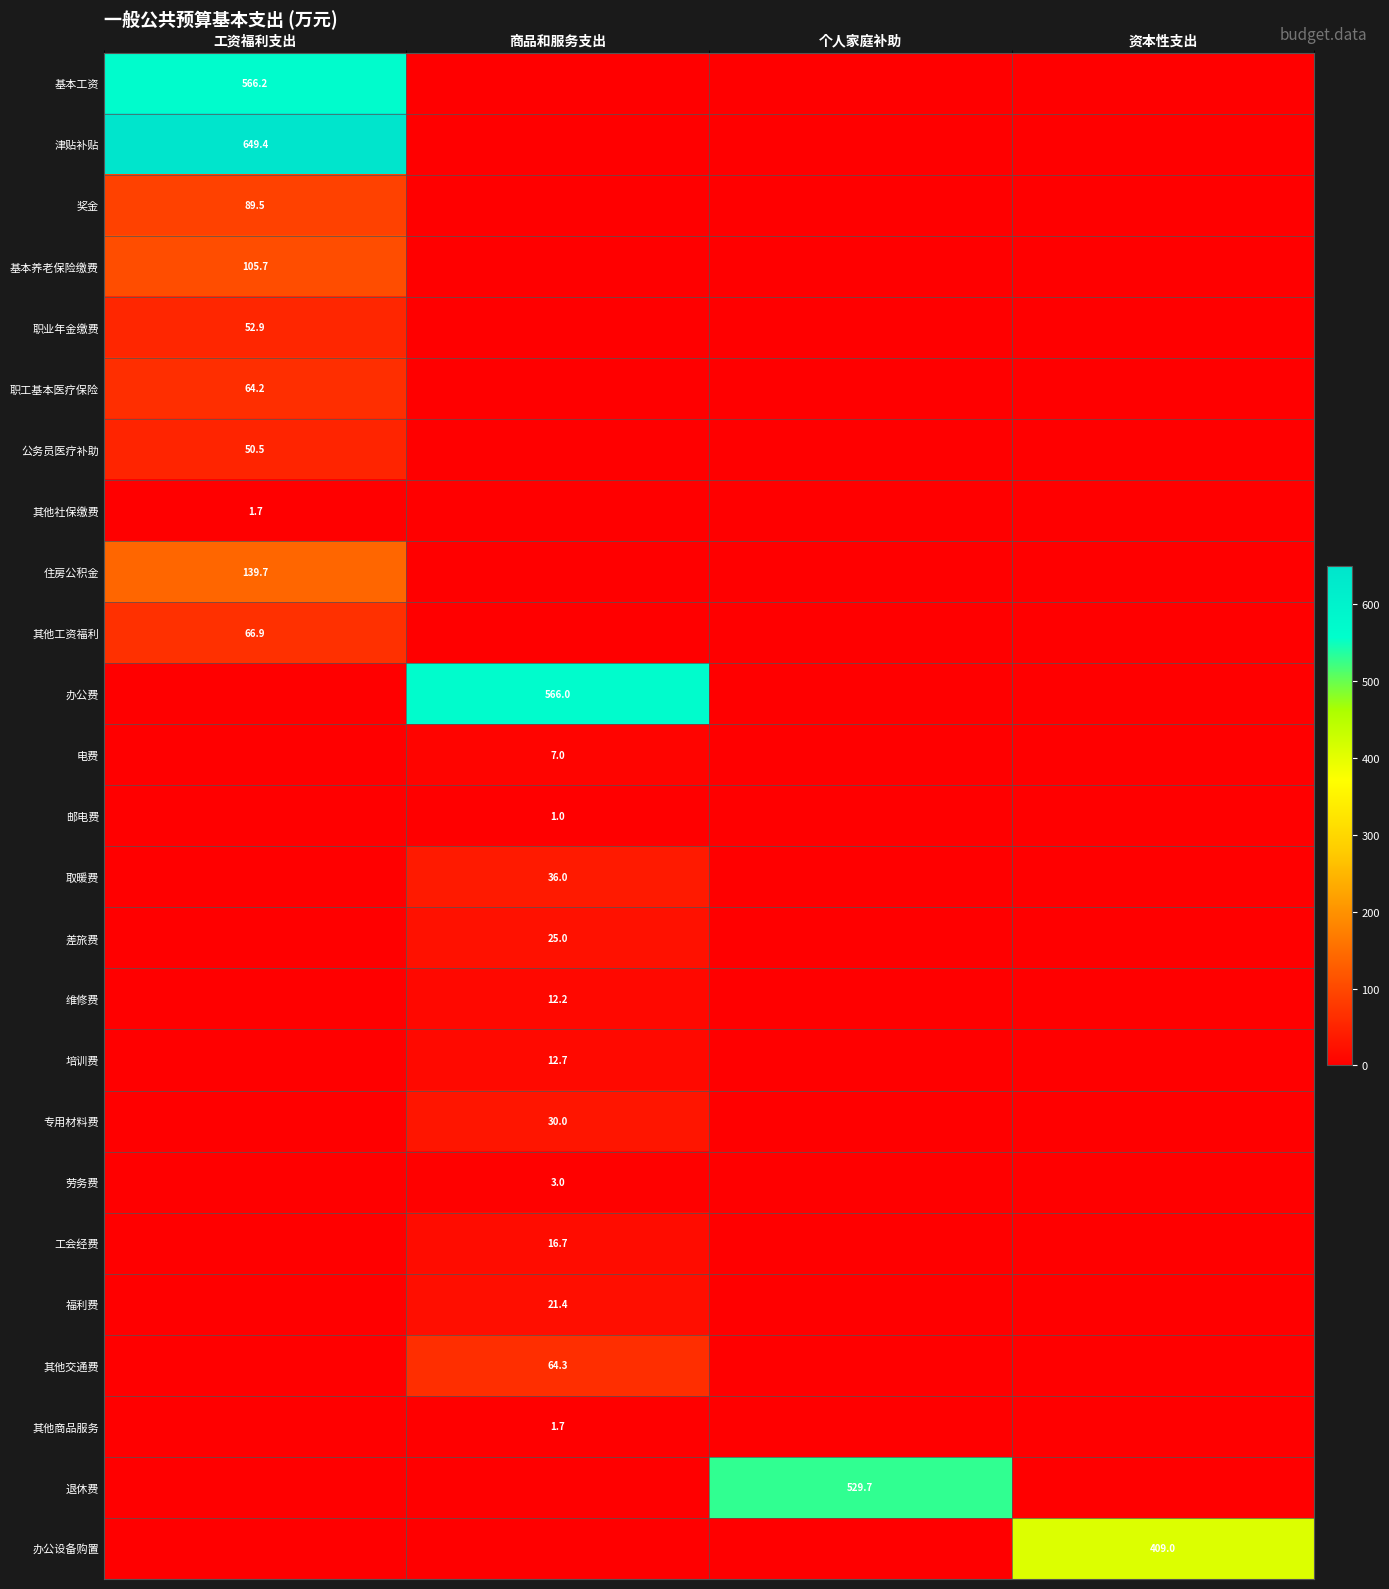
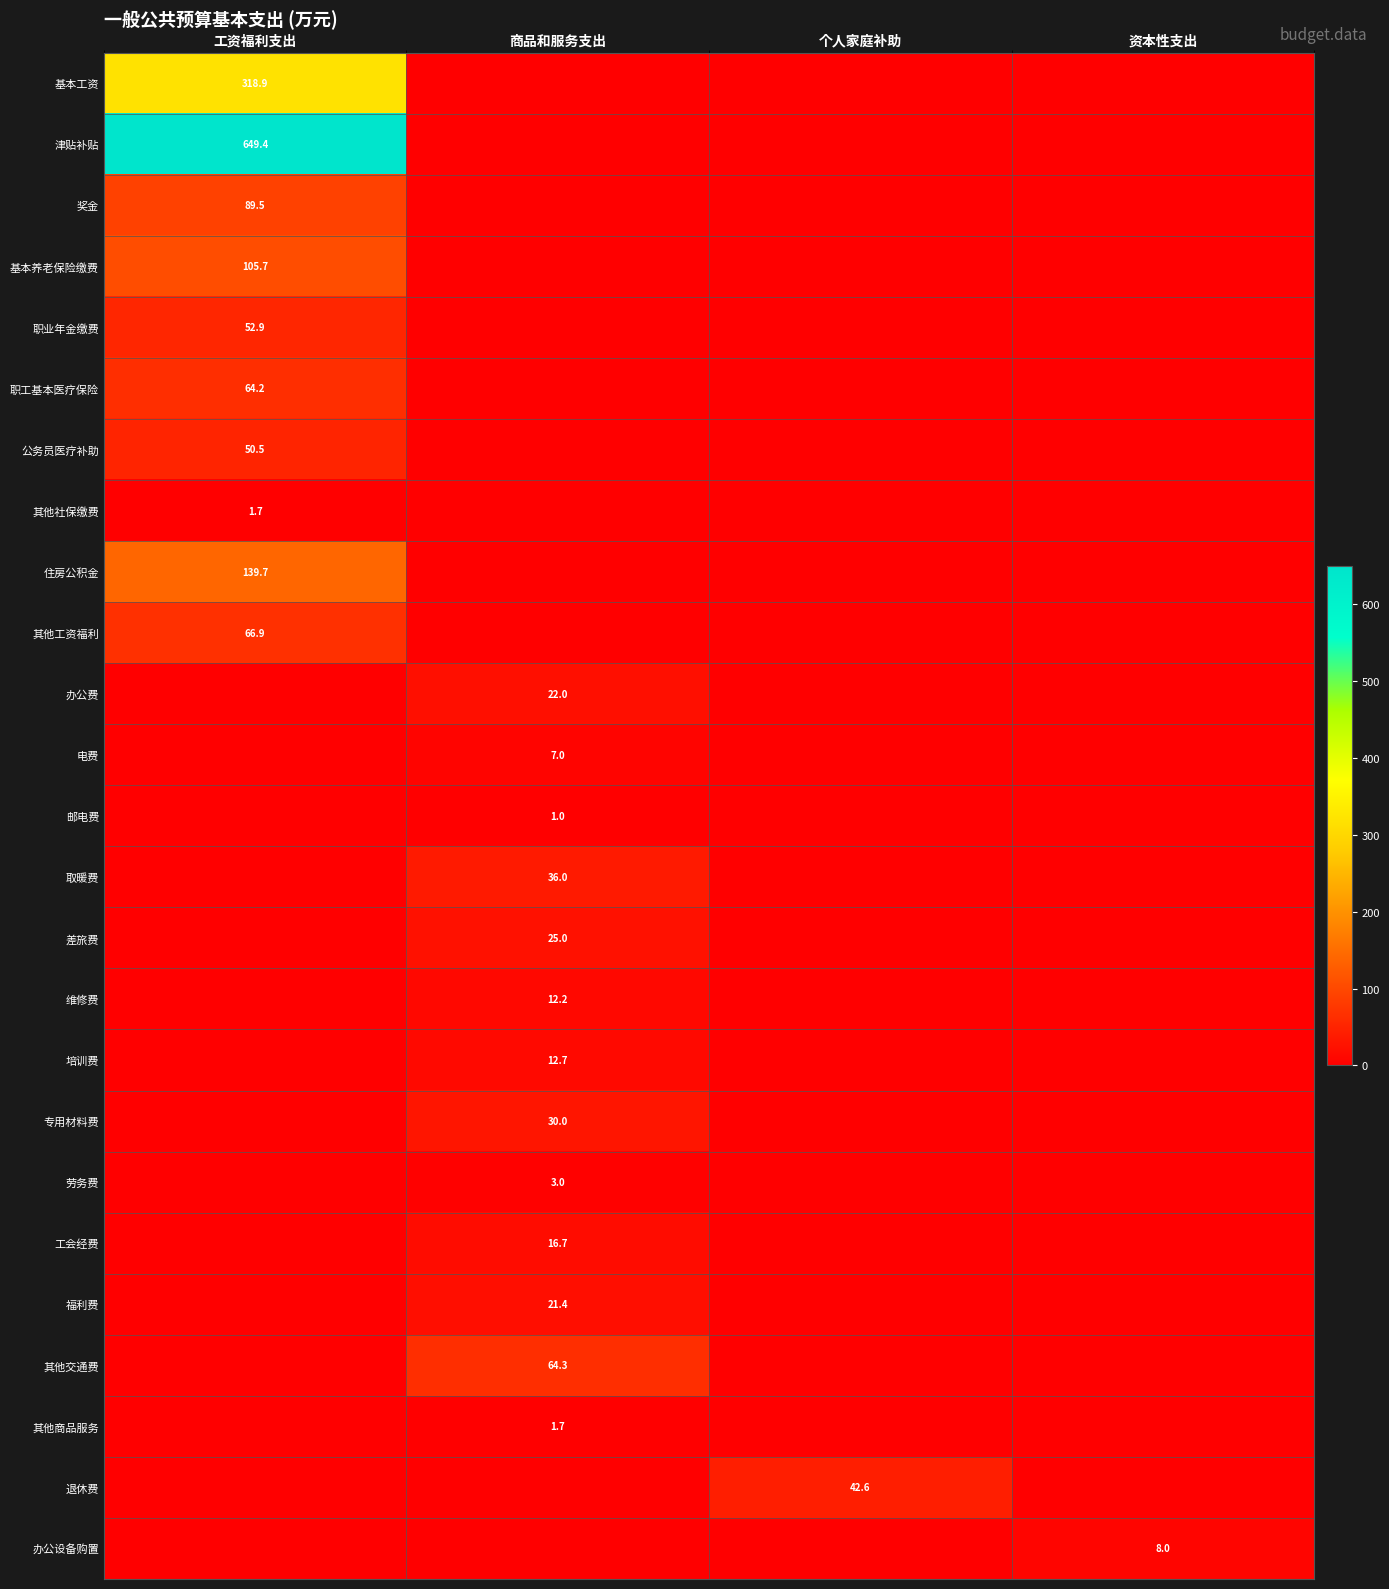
基本工资, 工资福利支出: 566.2 -> 318.9
办公费, 商品和服务支出: 566.0 -> 22.0
退休费, 个人家庭补助: 529.7 -> 42.6
办公设备购置, 资本性支出: 409.0 -> 8.0
